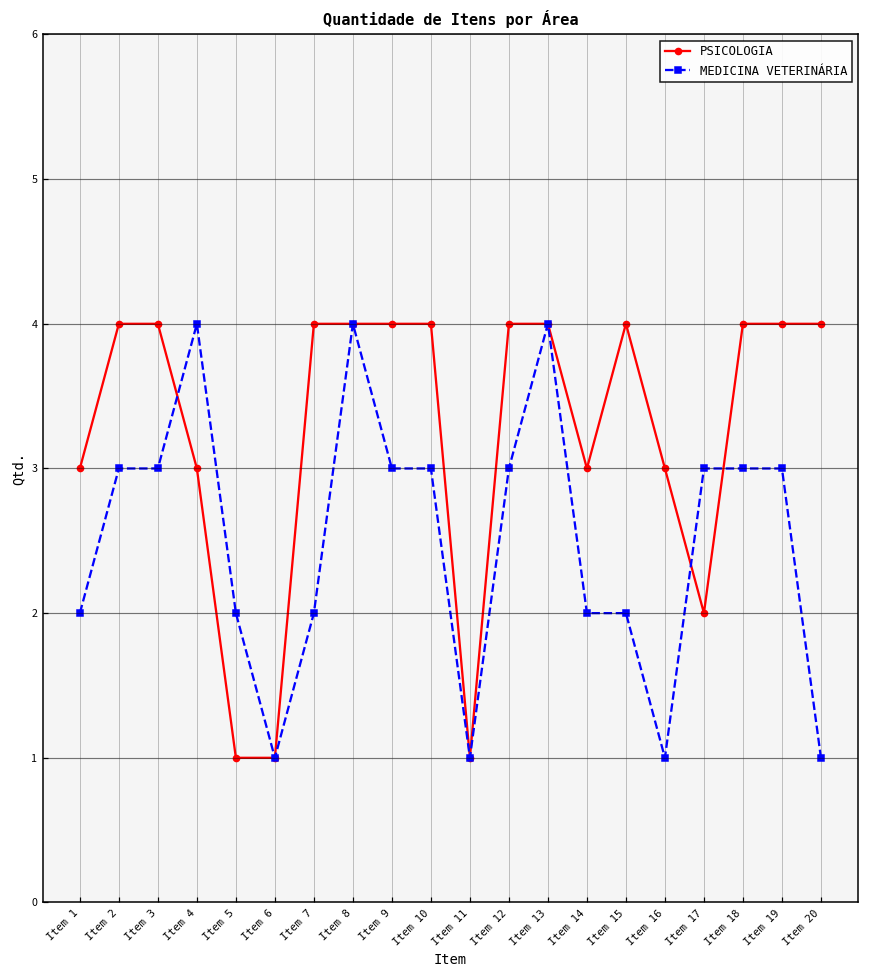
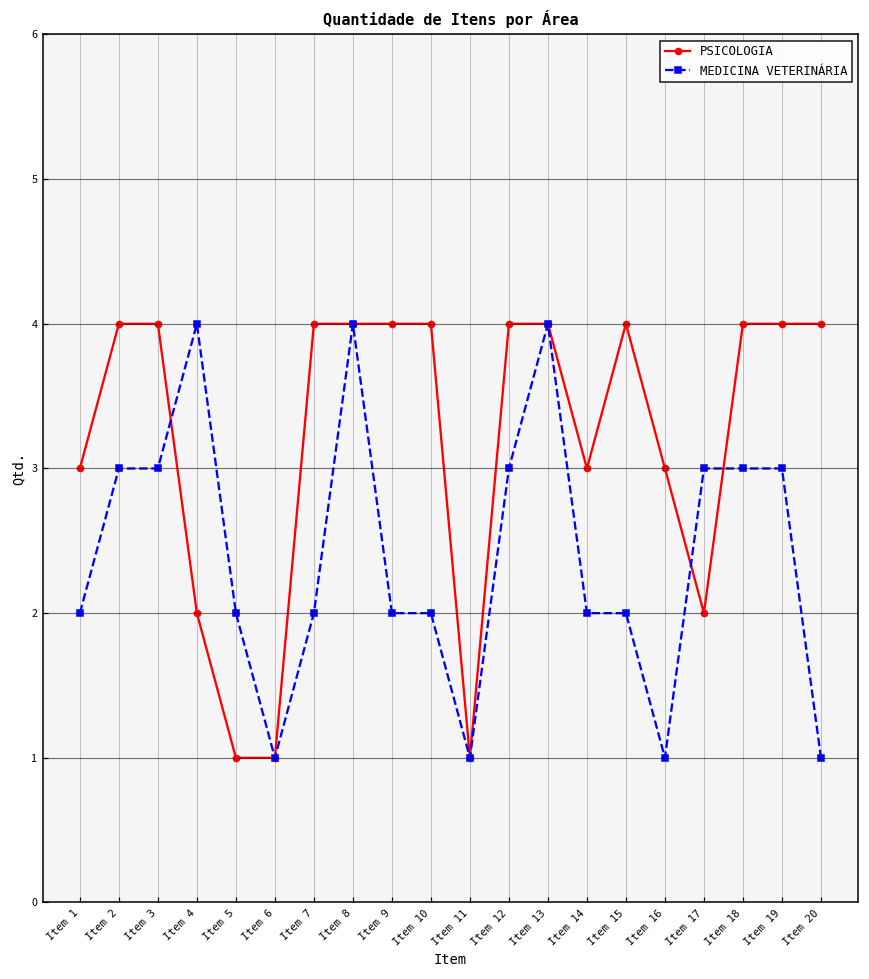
PSICOLOGIA, Item 4: 3 -> 2
MEDICINA VETERINÁRIA, Item 9: 3 -> 2
MEDICINA VETERINÁRIA, Item 10: 3 -> 2
